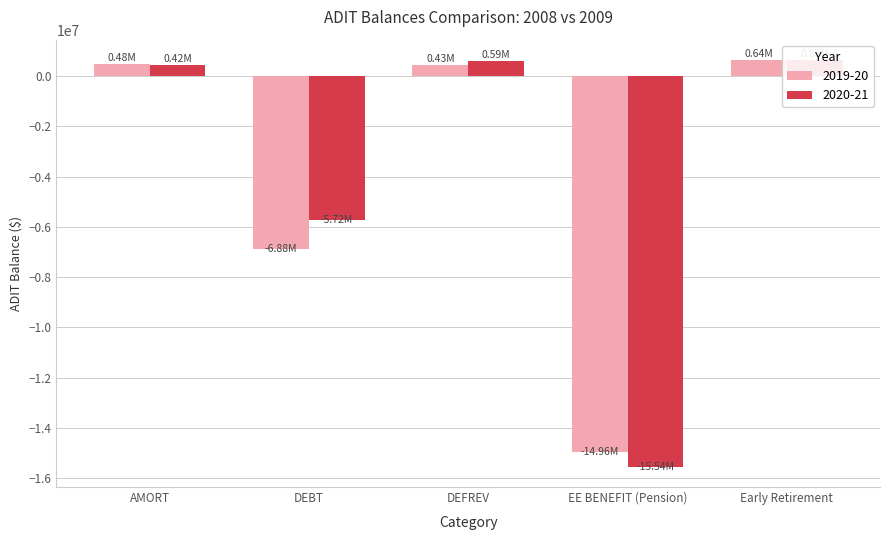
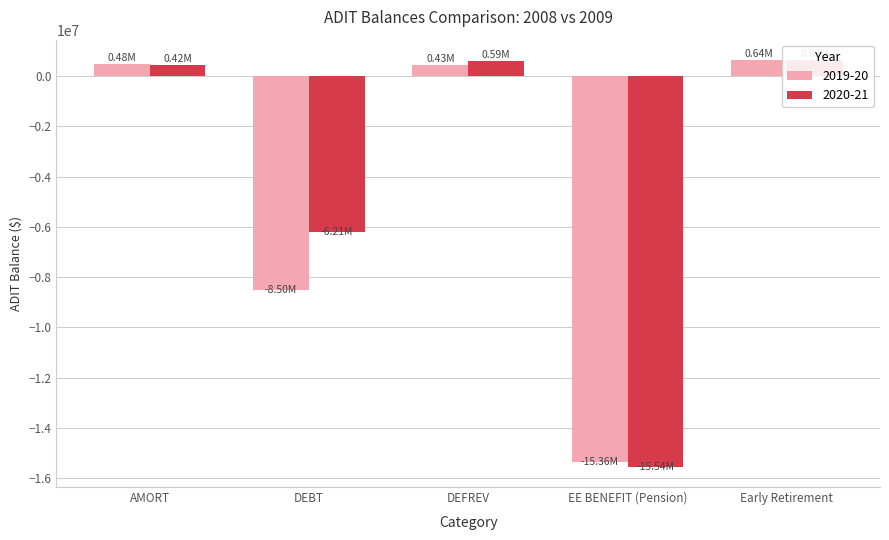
2019-20, DEBT: -6.88M -> -8.50M
2020-21, DEBT: -5.72M -> -6.21M
2019-20, EE BENEFIT (Pension): -14.96M -> -15.36M
